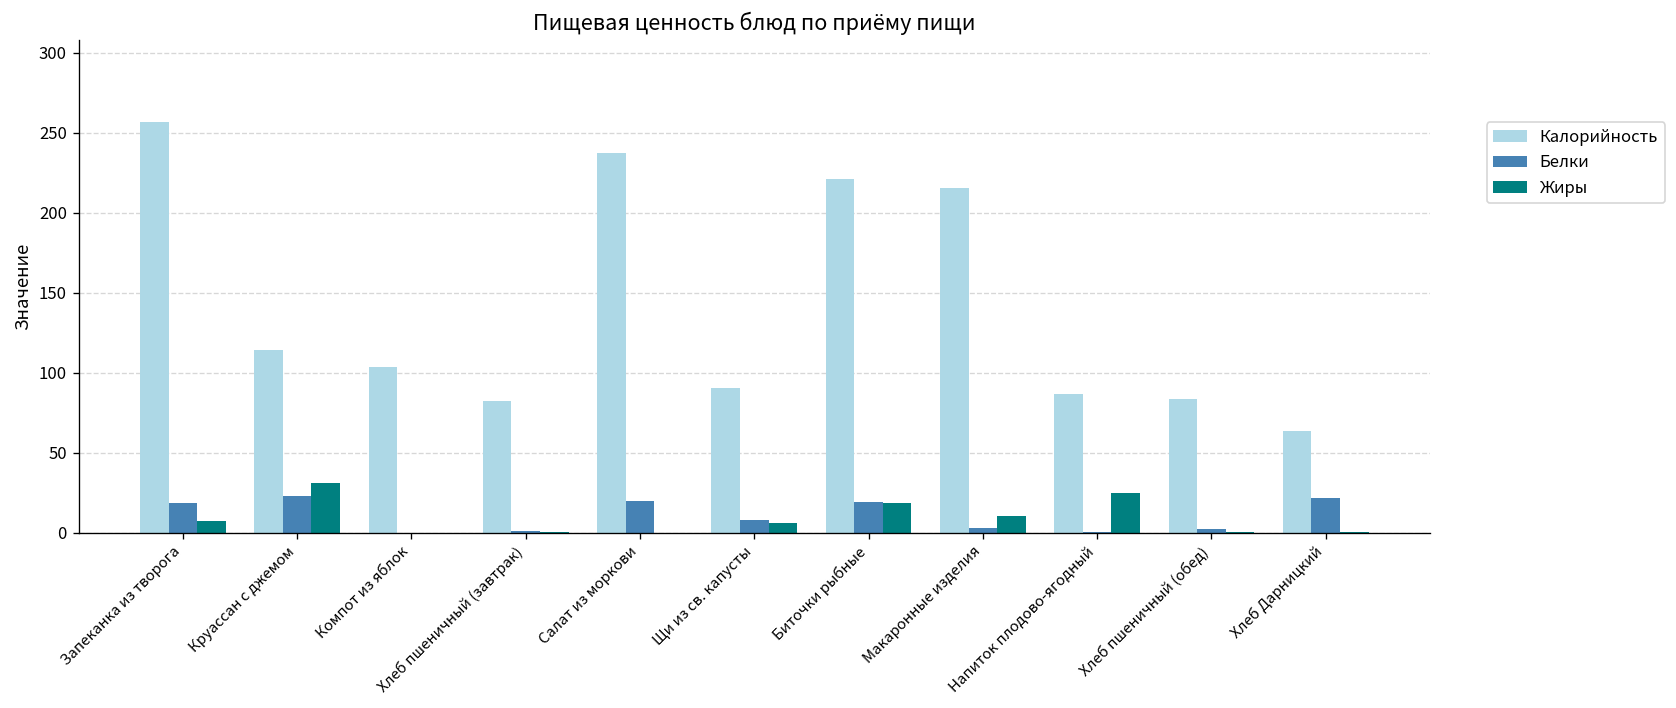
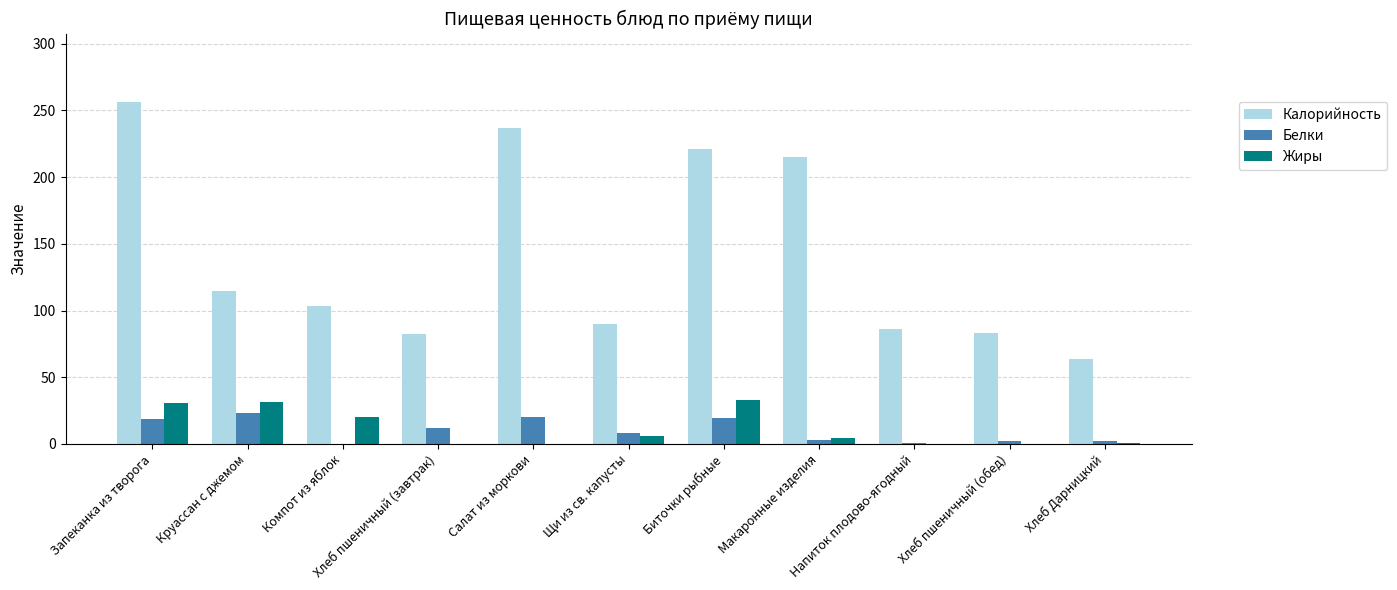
Жиры, Запеканка из творога: 8 -> 30
Жиры, Компот из яблок: 0 -> 20
Белки, Хлеб пшеничный (завтрак): 1 -> 12
Жиры, Биточки рыбные: 19 -> 33
Жиры, Макаронные изделия: 10 -> 4
Жиры, Напиток плодово-ягодный: 25 -> 0
Белки, Хлеб Дарницкий: 21 -> 2
